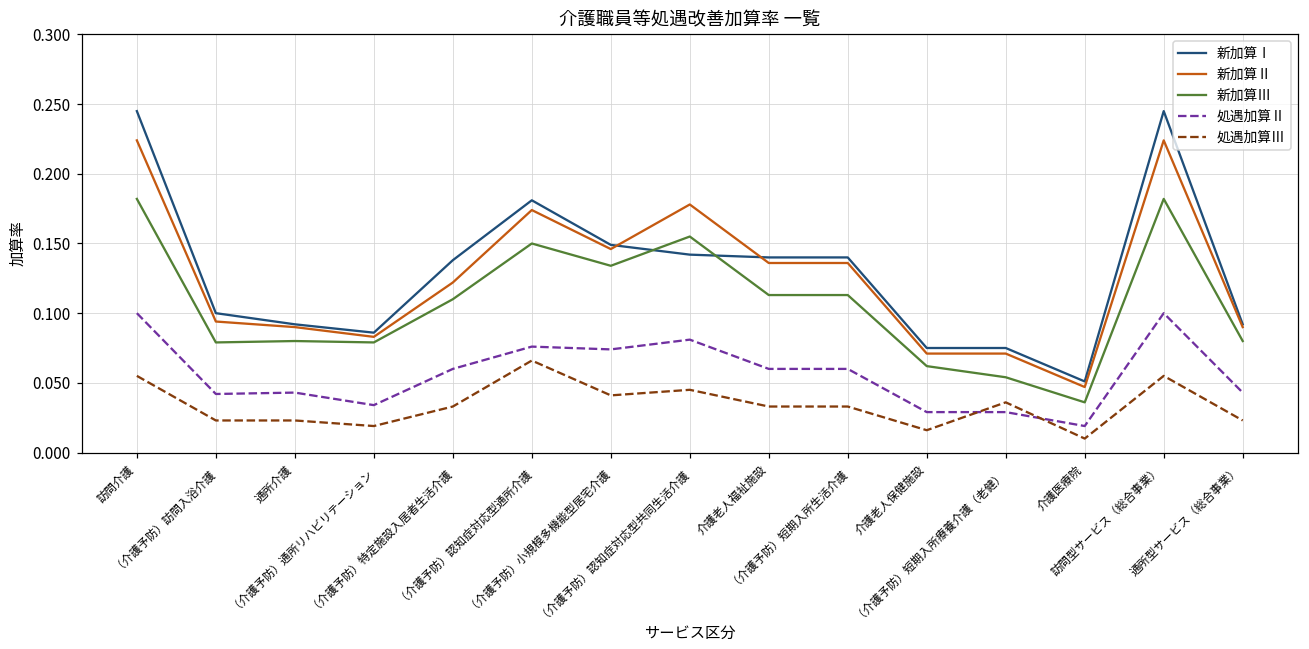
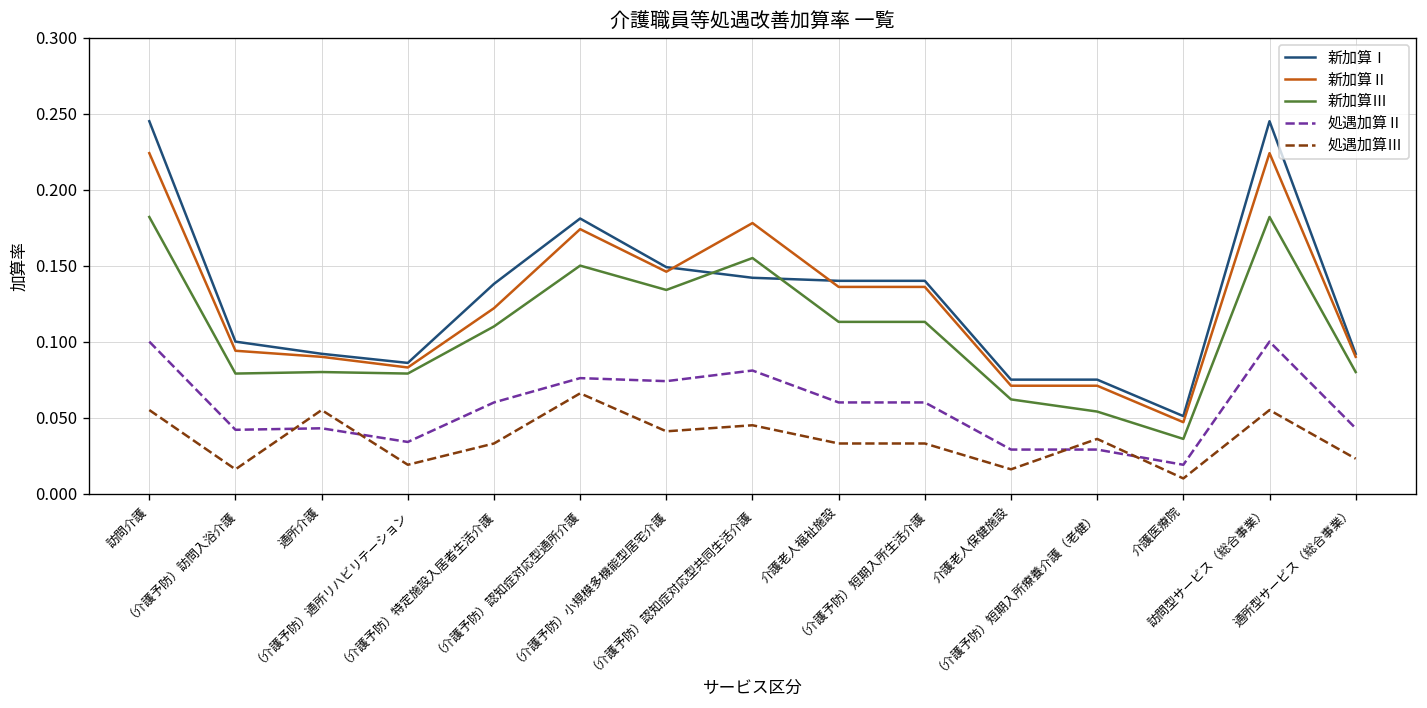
処遇加算Ⅲ, （介護予防）訪問入浴介護: 0.023 -> 0.016
処遇加算Ⅲ, 通所介護: 0.023 -> 0.055
